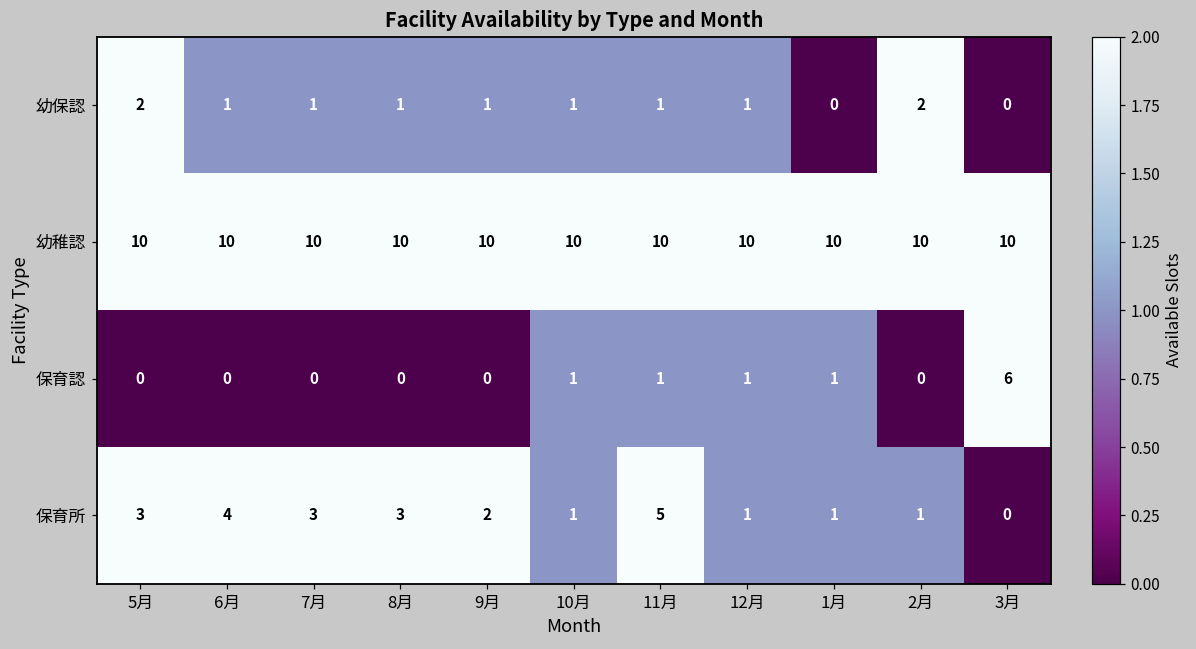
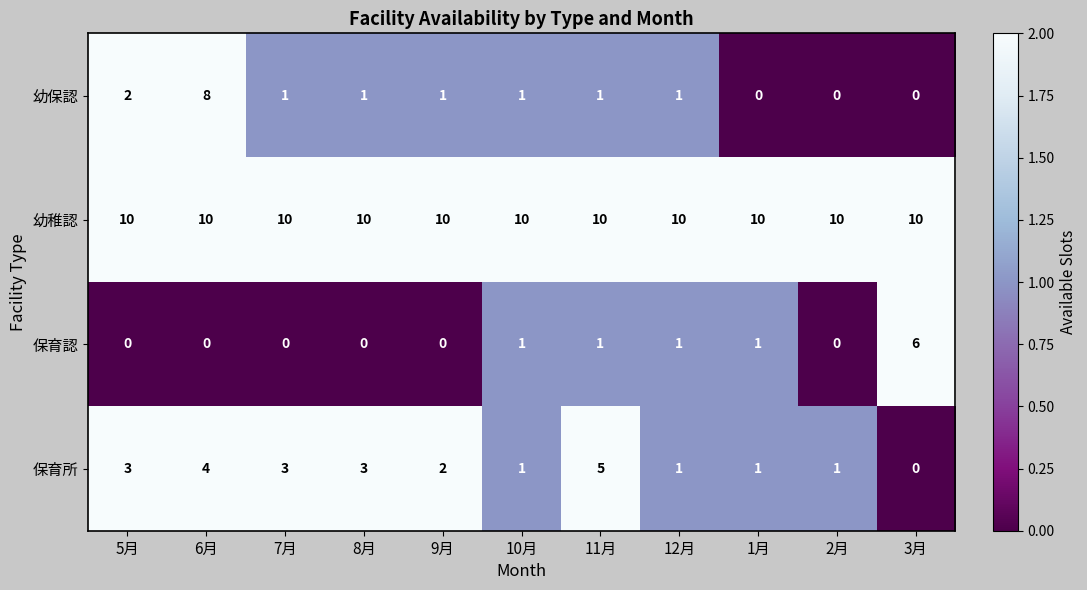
幼保認, 6月: 1 -> 8
幼保認, 2月: 2 -> 0
